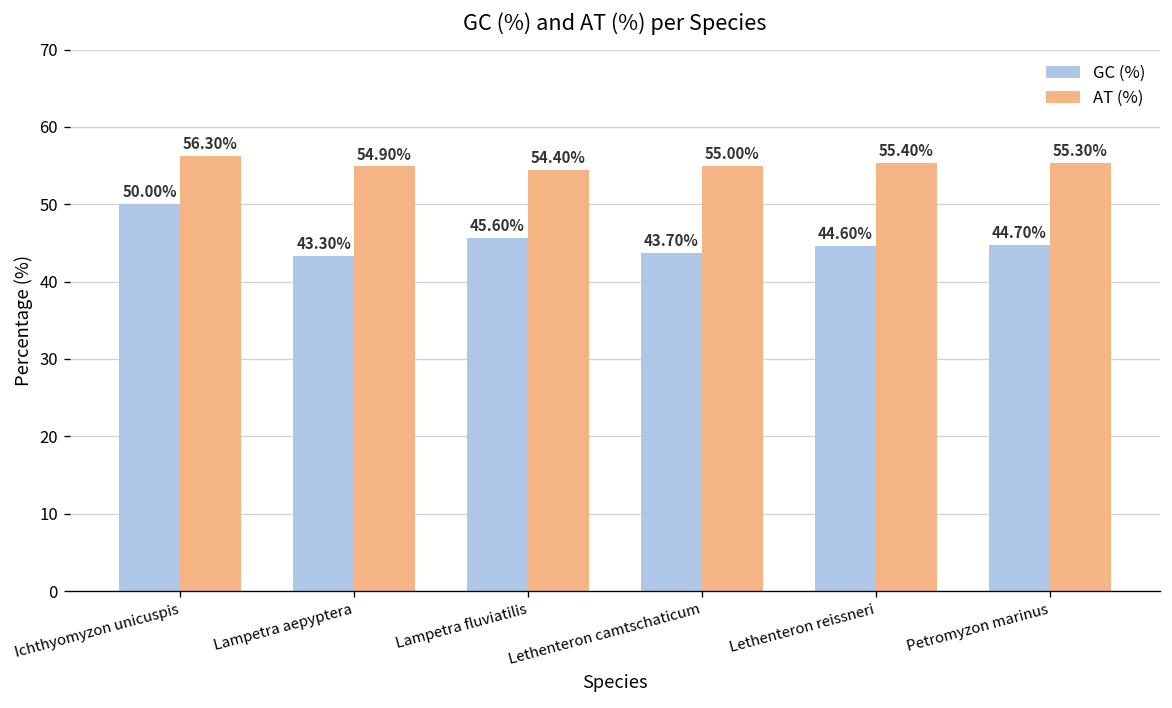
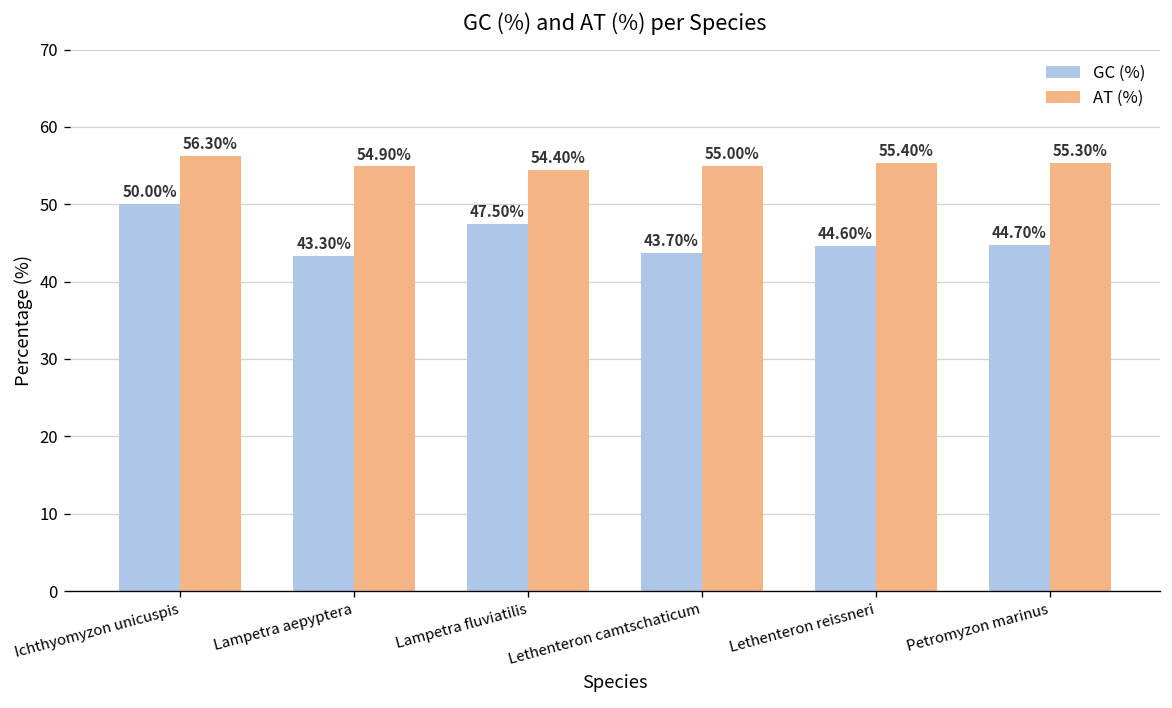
GC (%), Lampetra fluviatilis: 45.60% -> 47.50%
